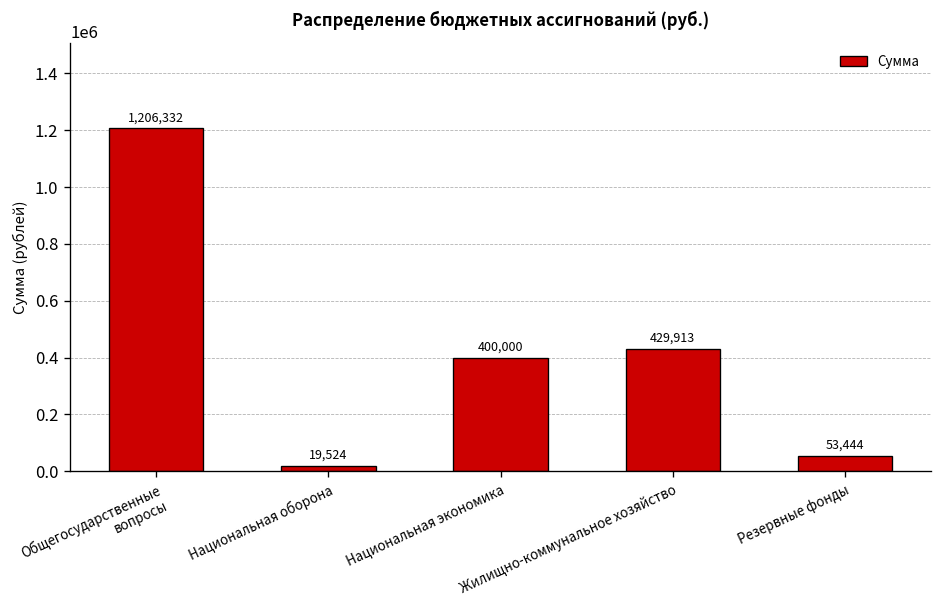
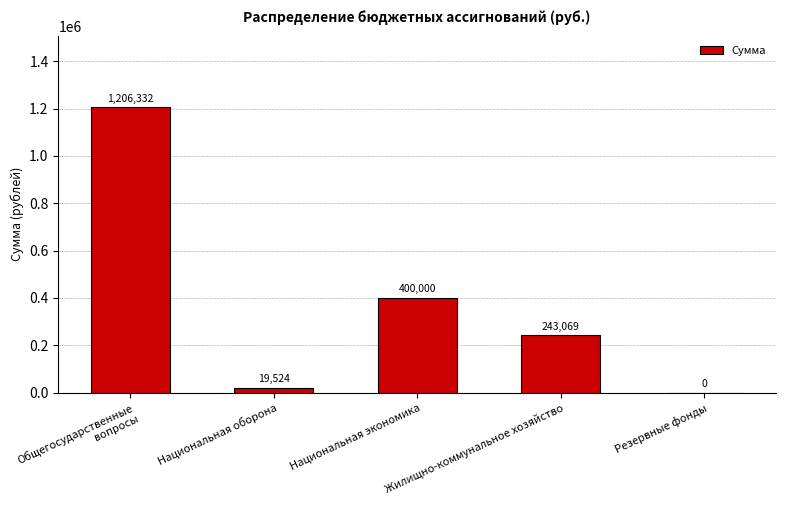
Жилищно-коммунальное хозяйство: 429,913 -> 243,069
Резервные фонды: 53,444 -> 0
